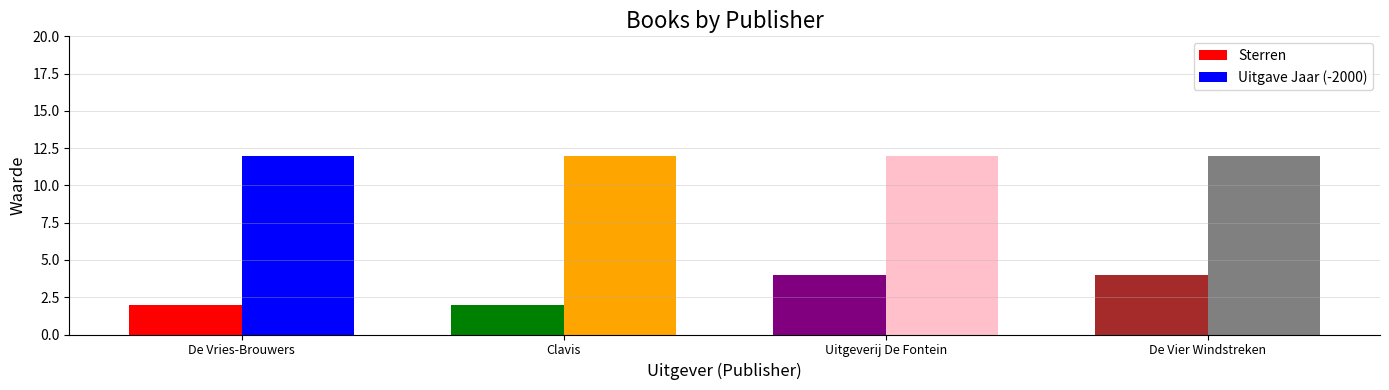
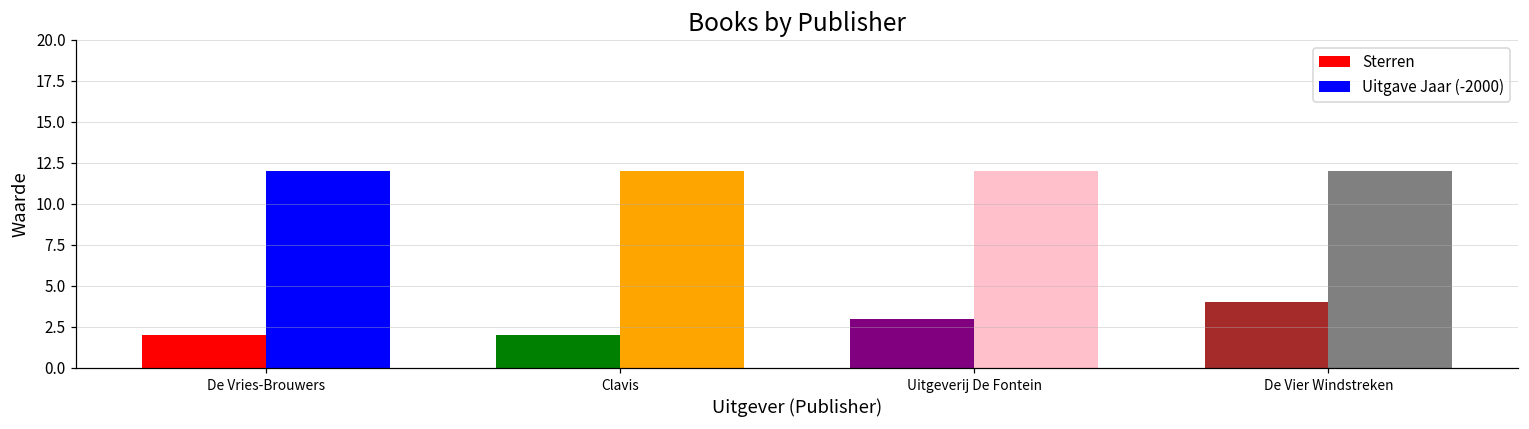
Sterren, Uitgeverij De Fontein: 4 -> 3
